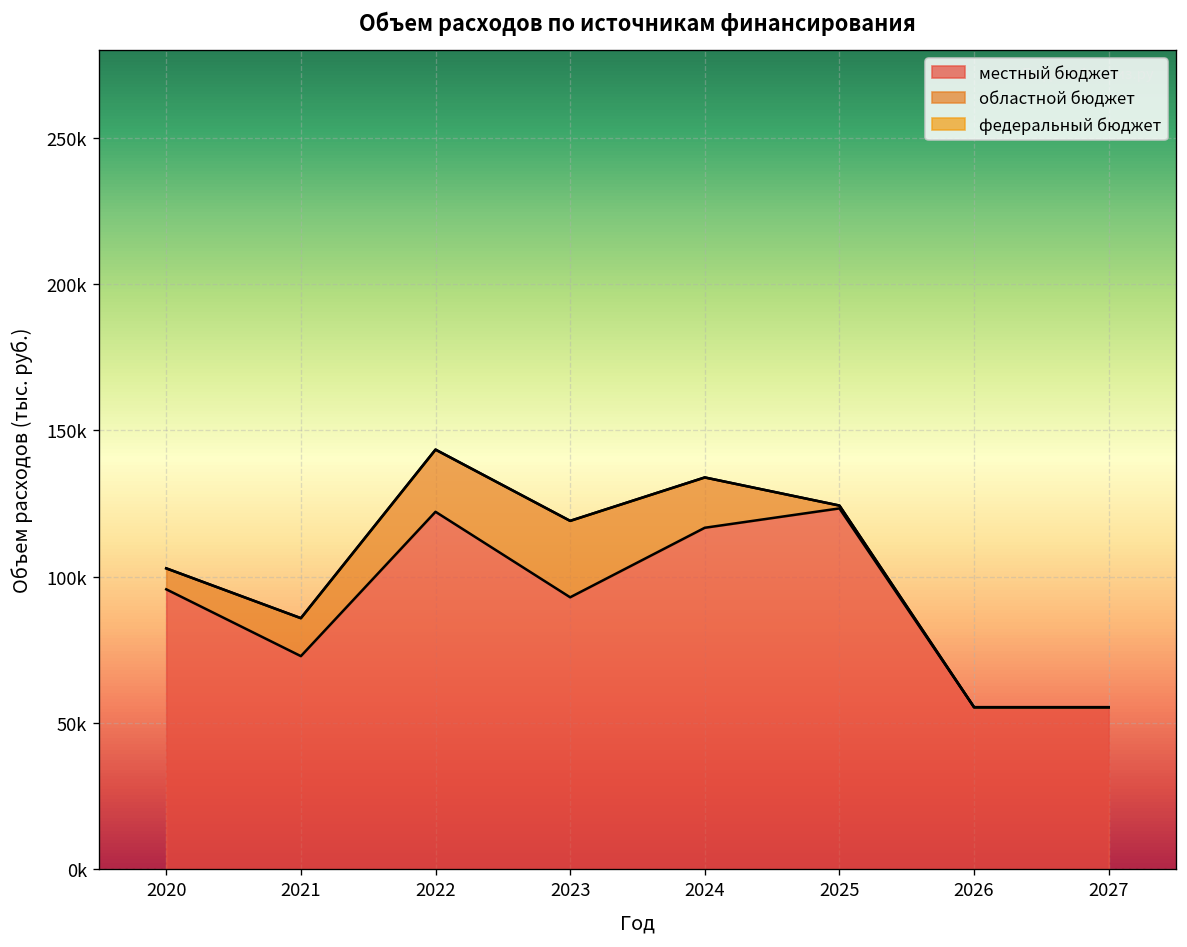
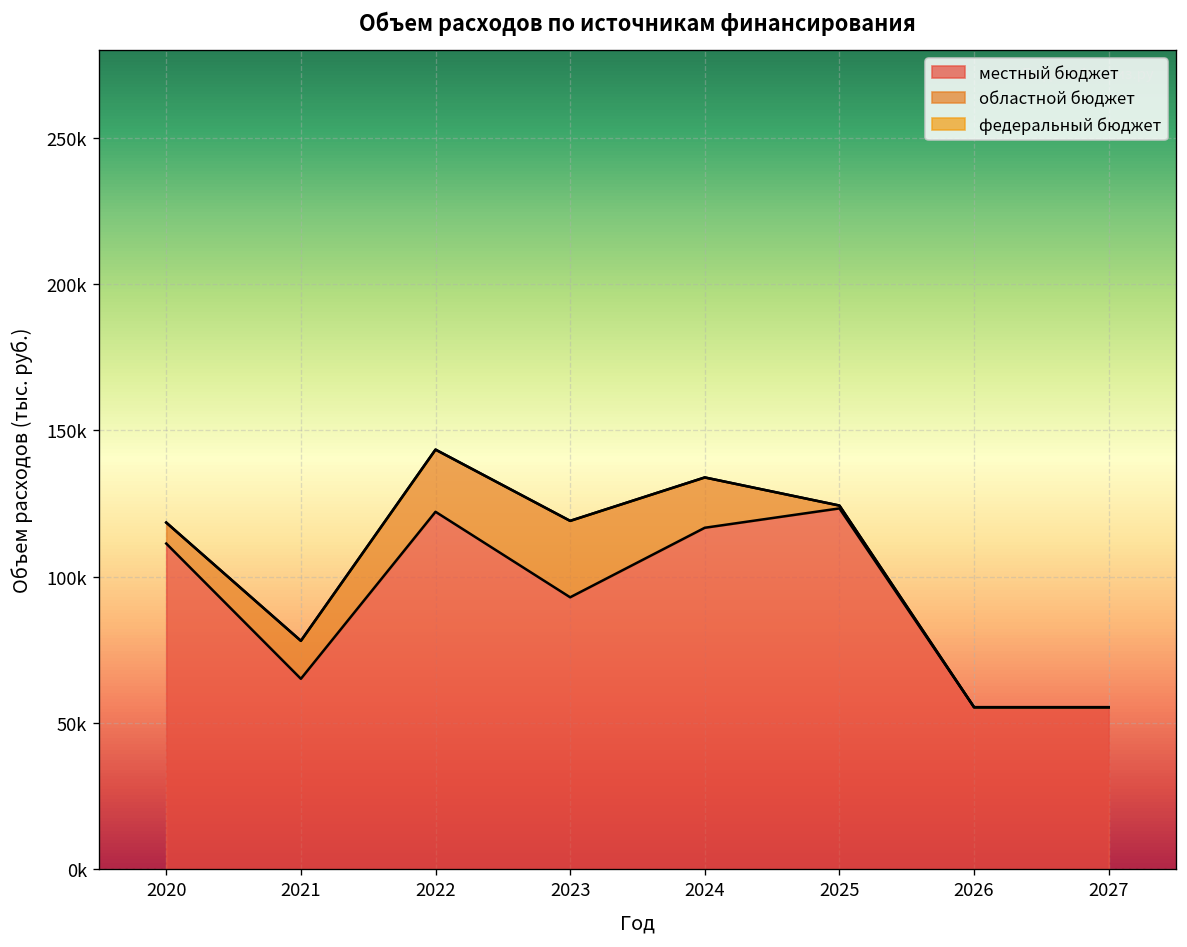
местный бюджет, 2020: 96000 -> 111000
местный бюджет, 2021: 73000 -> 65000
